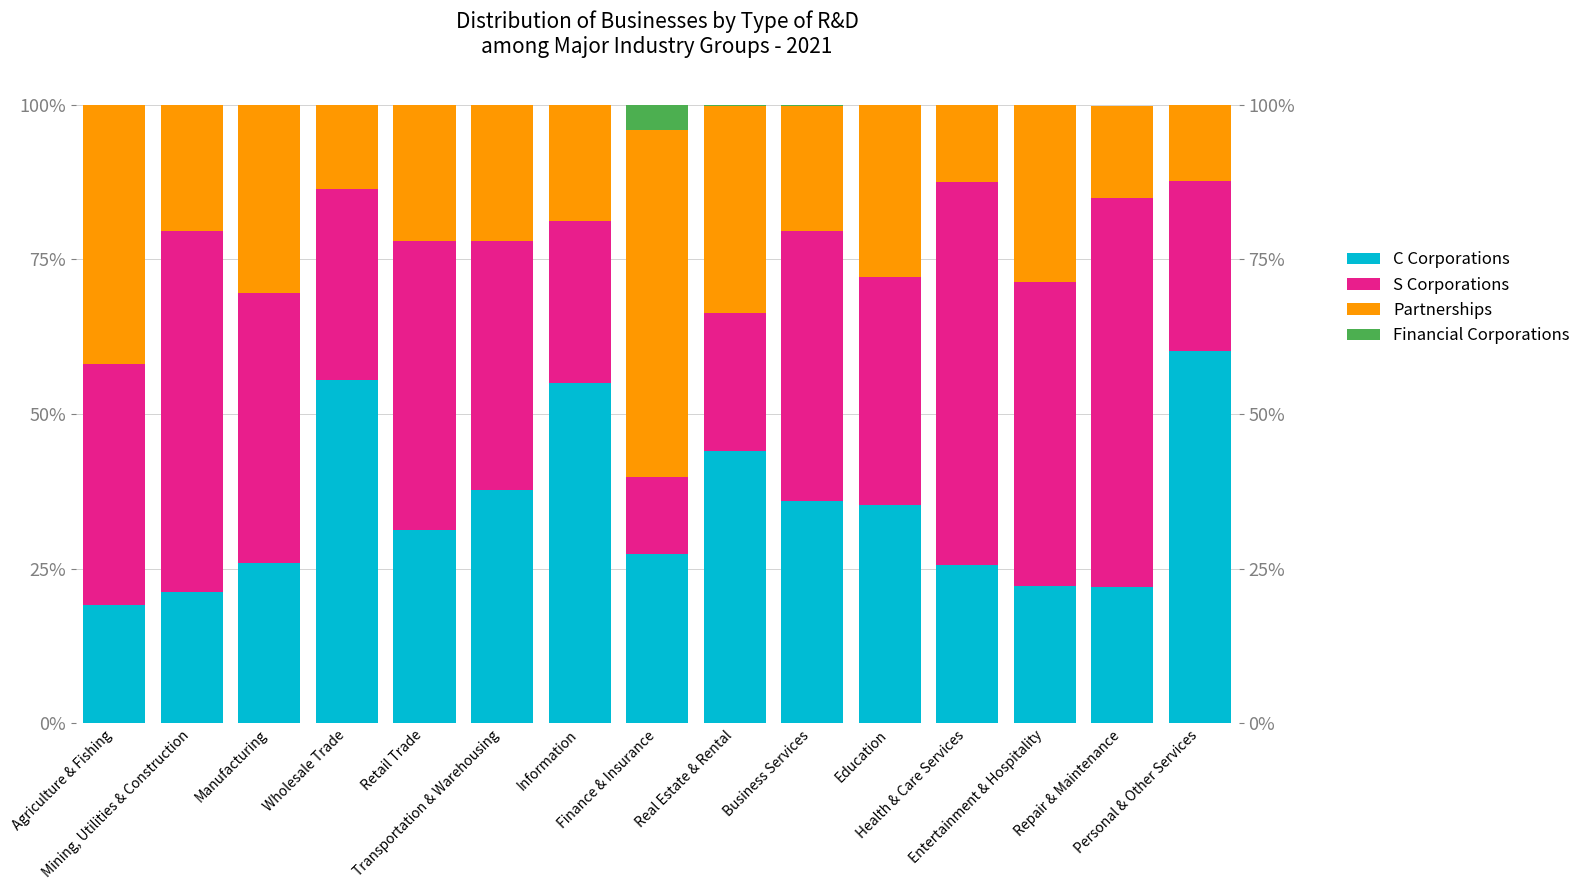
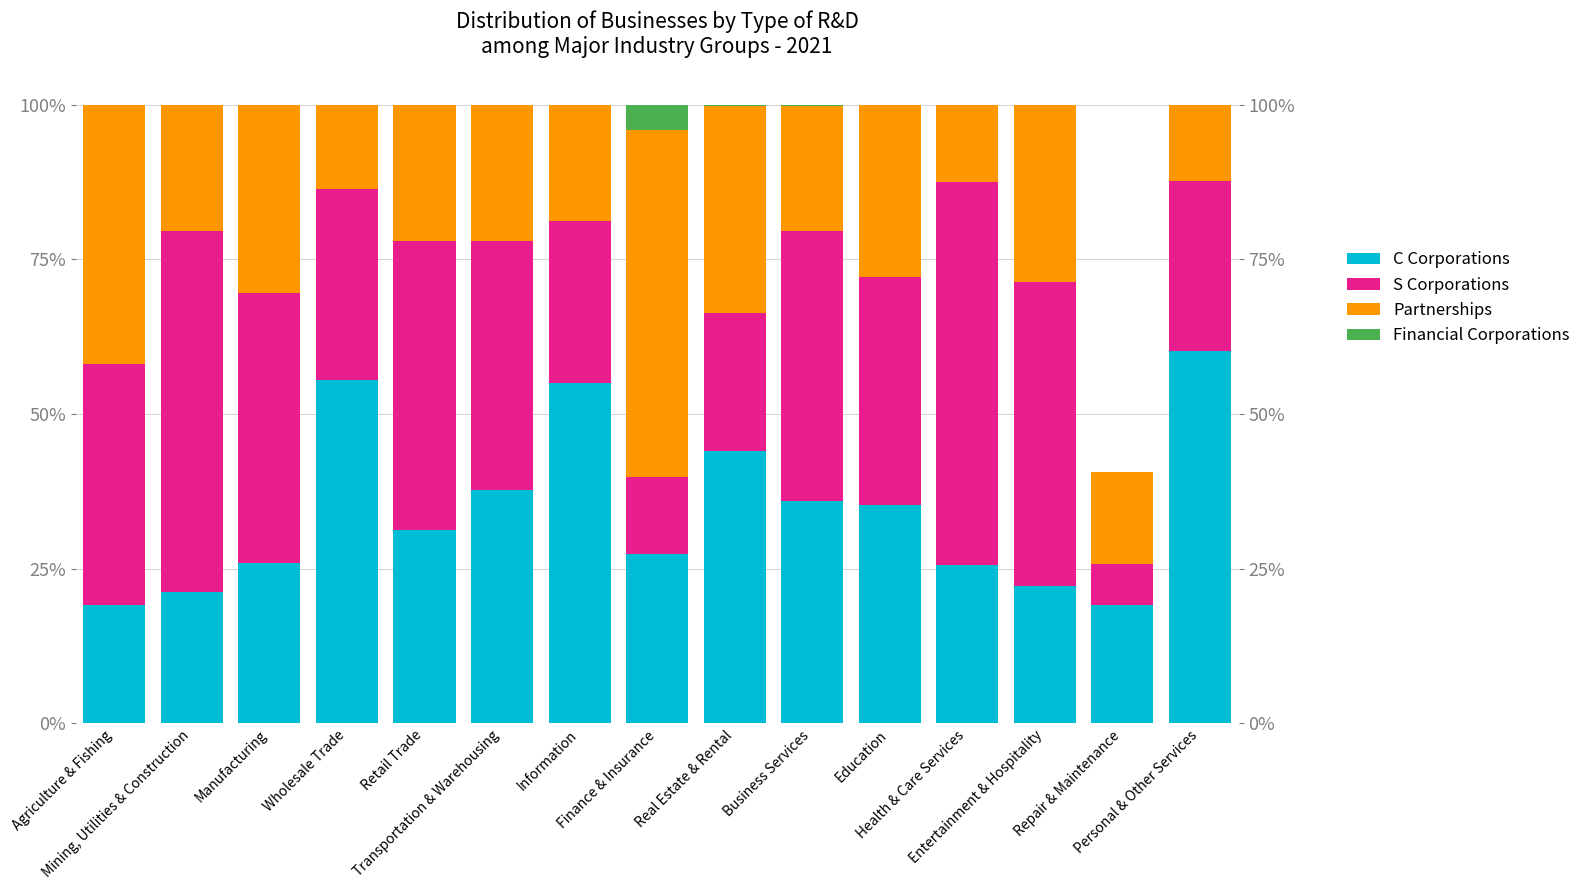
C Corporations, Repair & Maintenance: 22% -> 19%
S Corporations, Repair & Maintenance: 63% -> 6%
